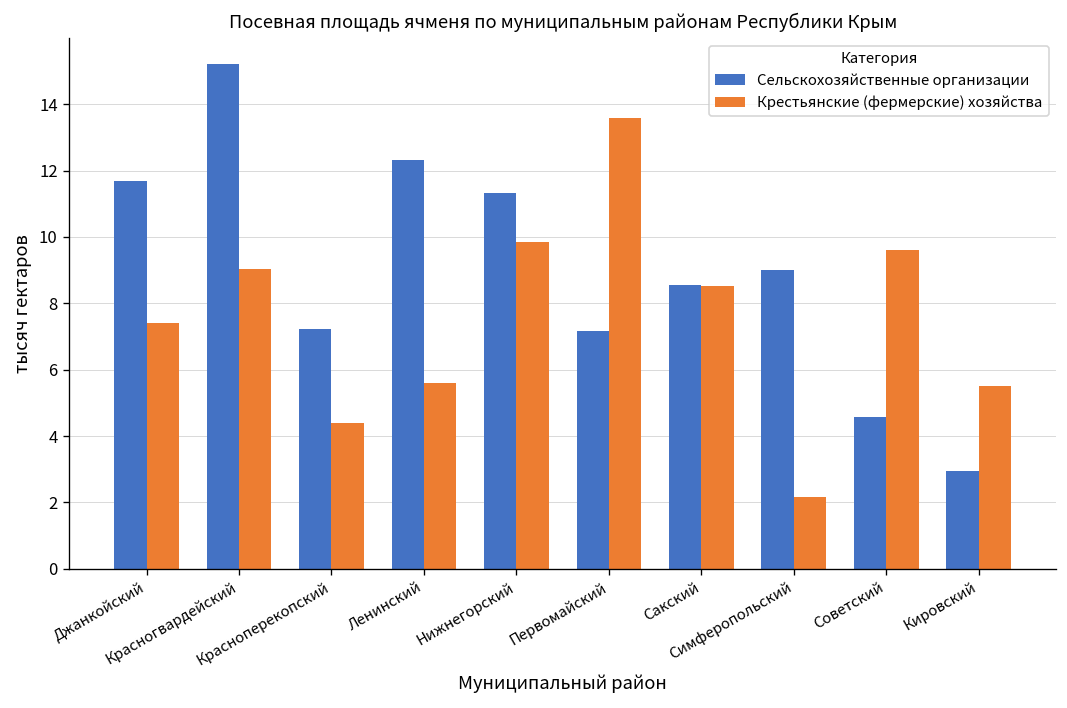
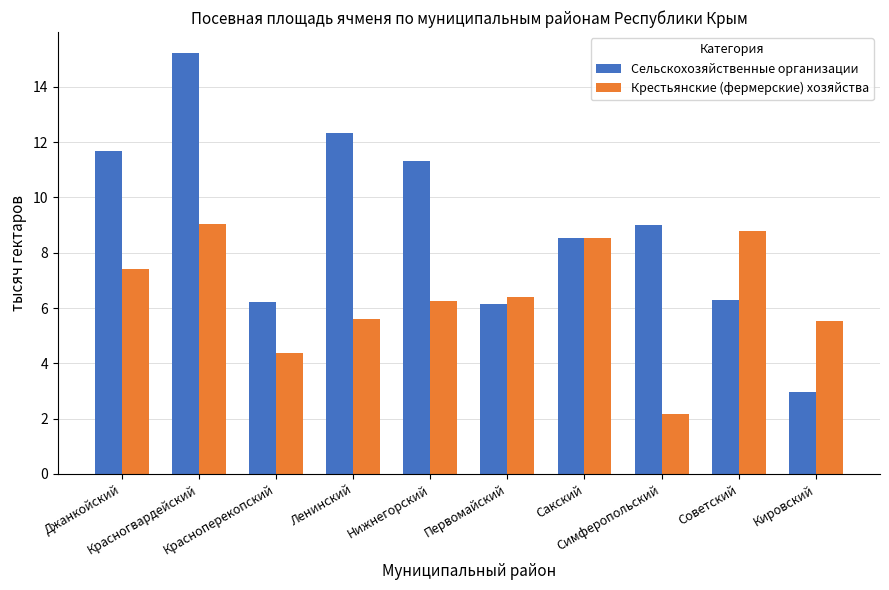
Сельскохозяйственные организации, Красноперекопский: 7.2 -> 6.2
Крестьянские (фермерские) хозяйства, Нижнегорский: 9.9 -> 6.3
Сельскохозяйственные организации, Первомайский: 7.2 -> 6.1
Крестьянские (фермерские) хозяйства, Первомайский: 13.6 -> 6.4
Сельскохозяйственные организации, Советский: 4.6 -> 6.3
Крестьянские (фермерские) хозяйства, Советский: 9.6 -> 8.8
